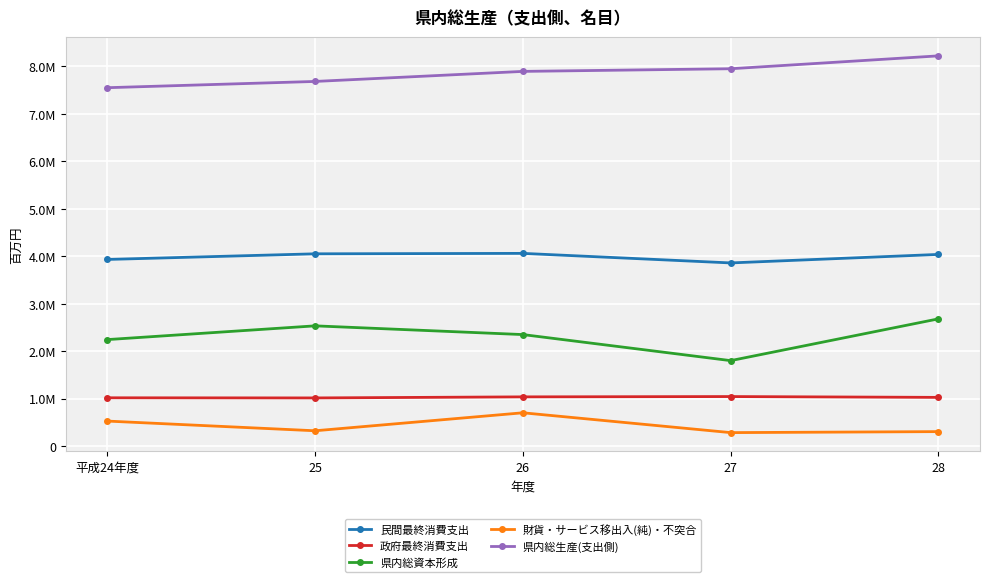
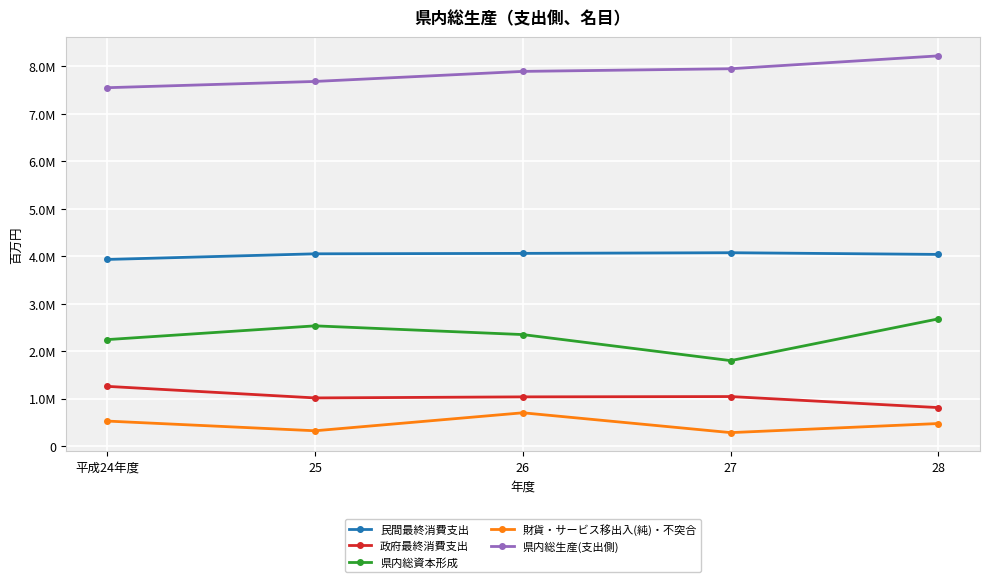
政府最終消費支出, 平成24年度: 1000000 -> 1300000
民間最終消費支出, 27: 3900000 -> 4100000
政府最終消費支出, 28: 1000000 -> 800000
財貨・サービス移出入(純)・不突合, 28: 300000 -> 500000
